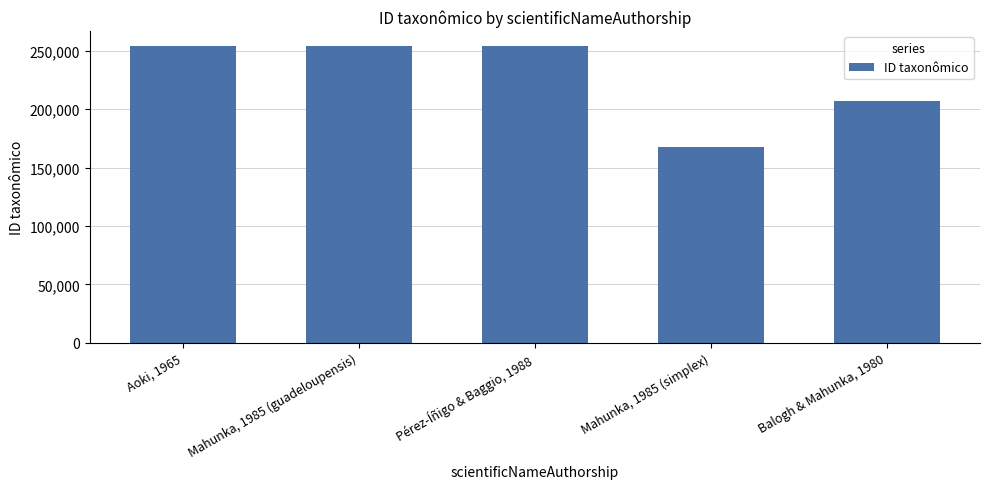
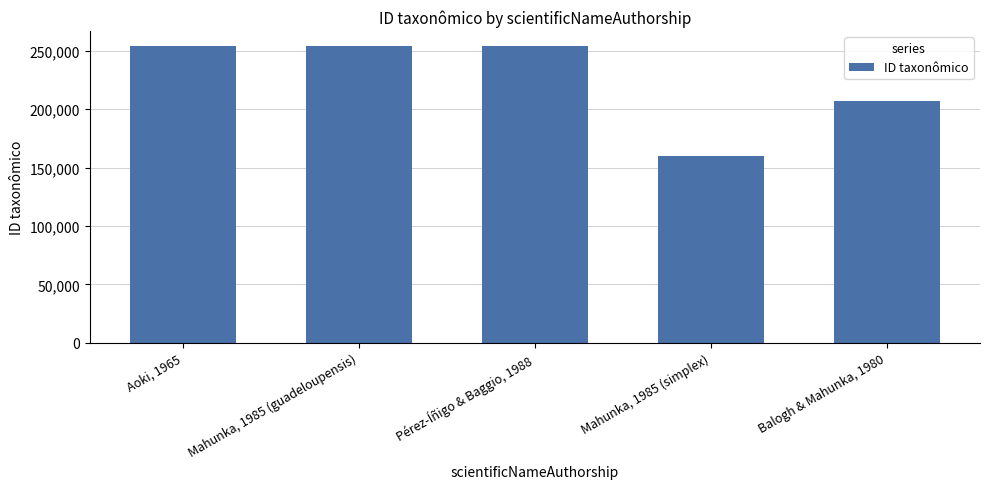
Mahunka, 1985 (simplex): 168,000 -> 160,000
